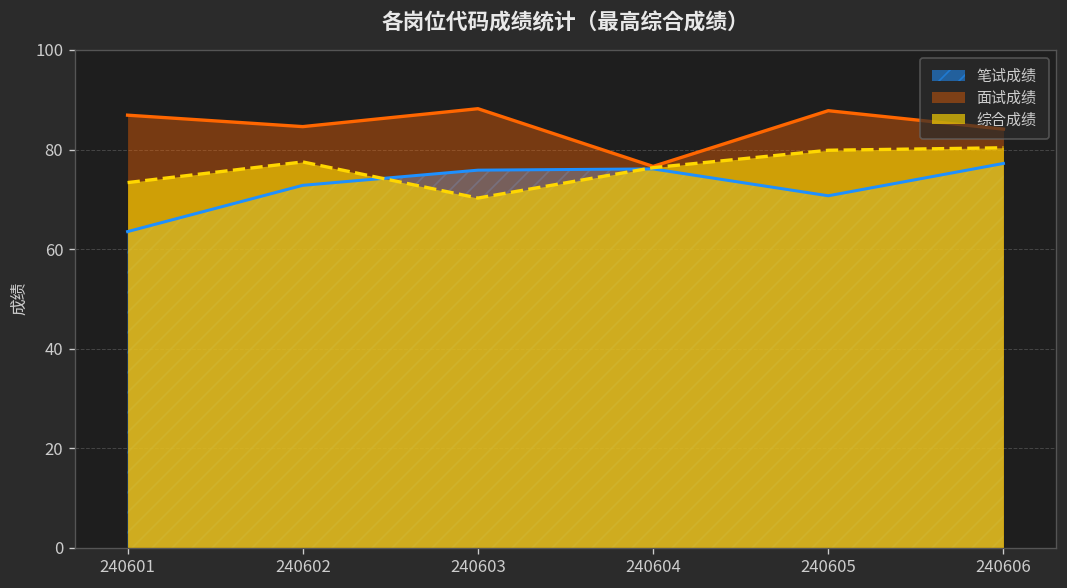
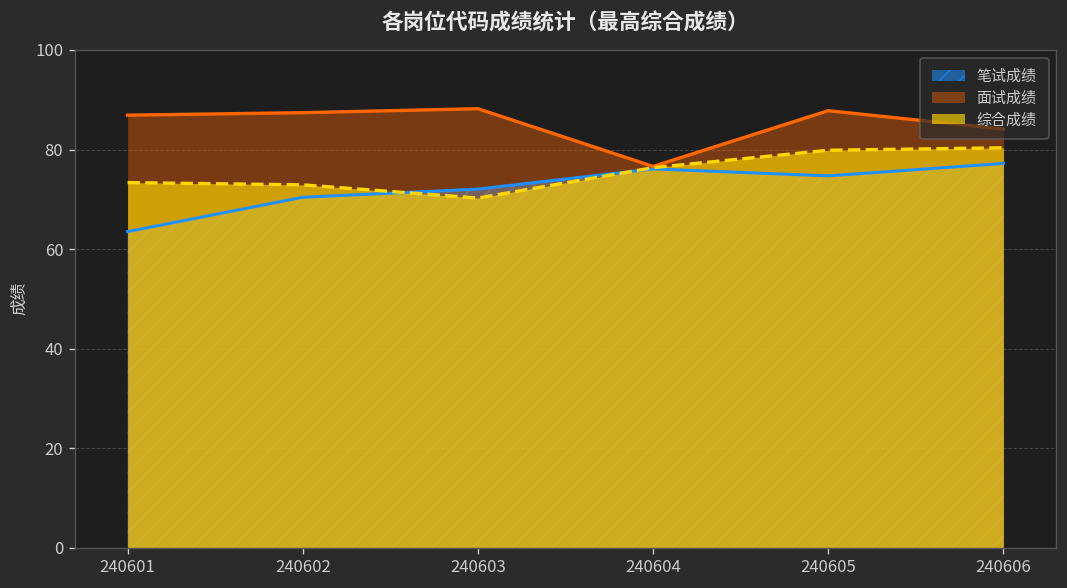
笔试成绩, 240602: 73 -> 70
面试成绩, 240602: 85 -> 87
综合成绩, 240602: 78 -> 73
笔试成绩, 240603: 76 -> 72
笔试成绩, 240605: 71 -> 75
